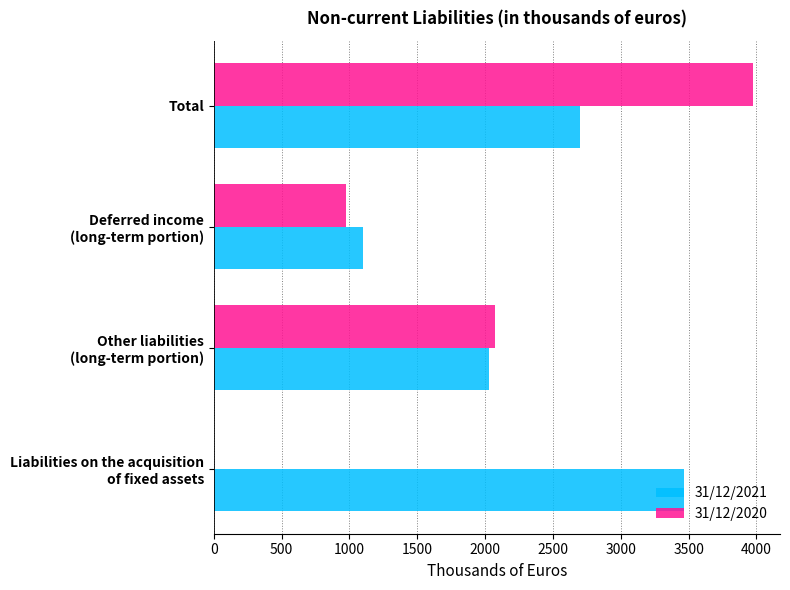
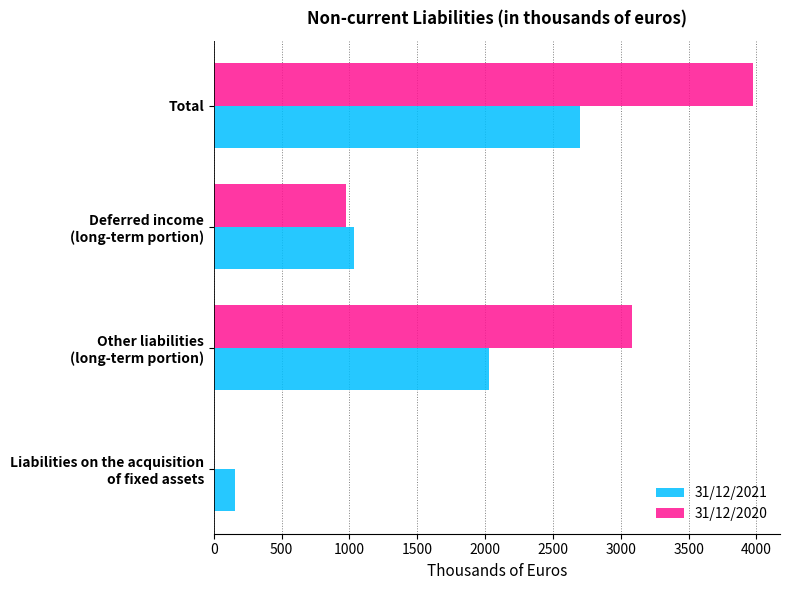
31/12/2021, Deferred income (long-term portion): 1100 -> 1030
31/12/2020, Other liabilities (long-term portion): 2070 -> 3080
31/12/2021, Liabilities on the acquisition of fixed assets: 3470 -> 150
